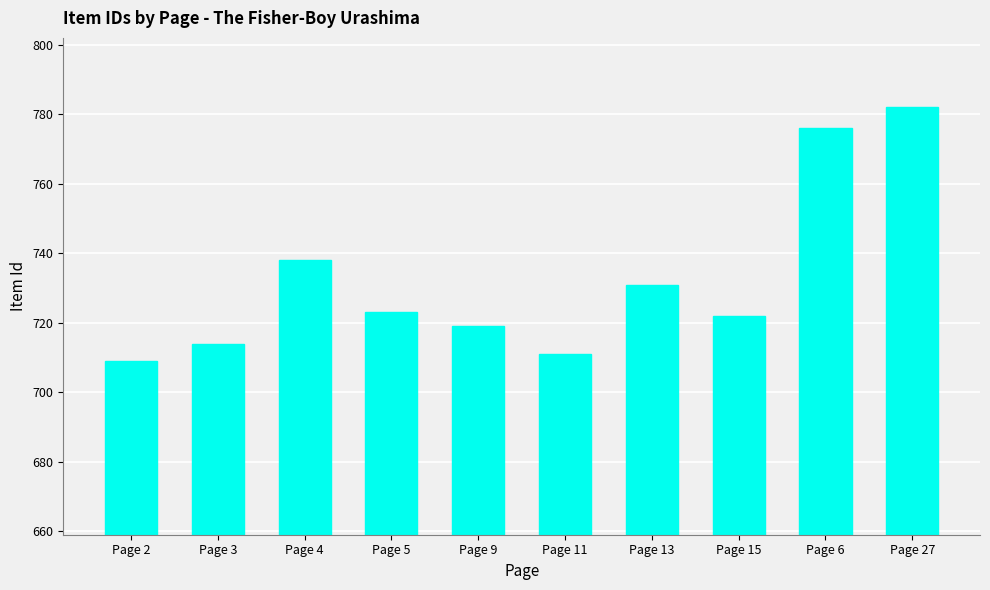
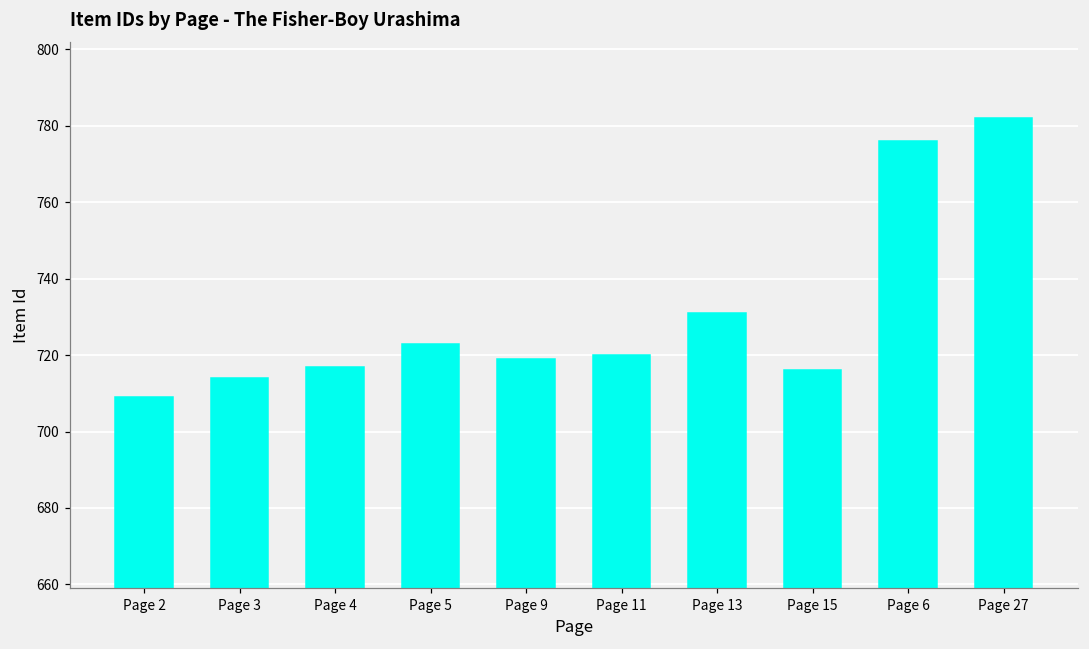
Page 4: 738 -> 717
Page 11: 711 -> 720
Page 15: 722 -> 716
